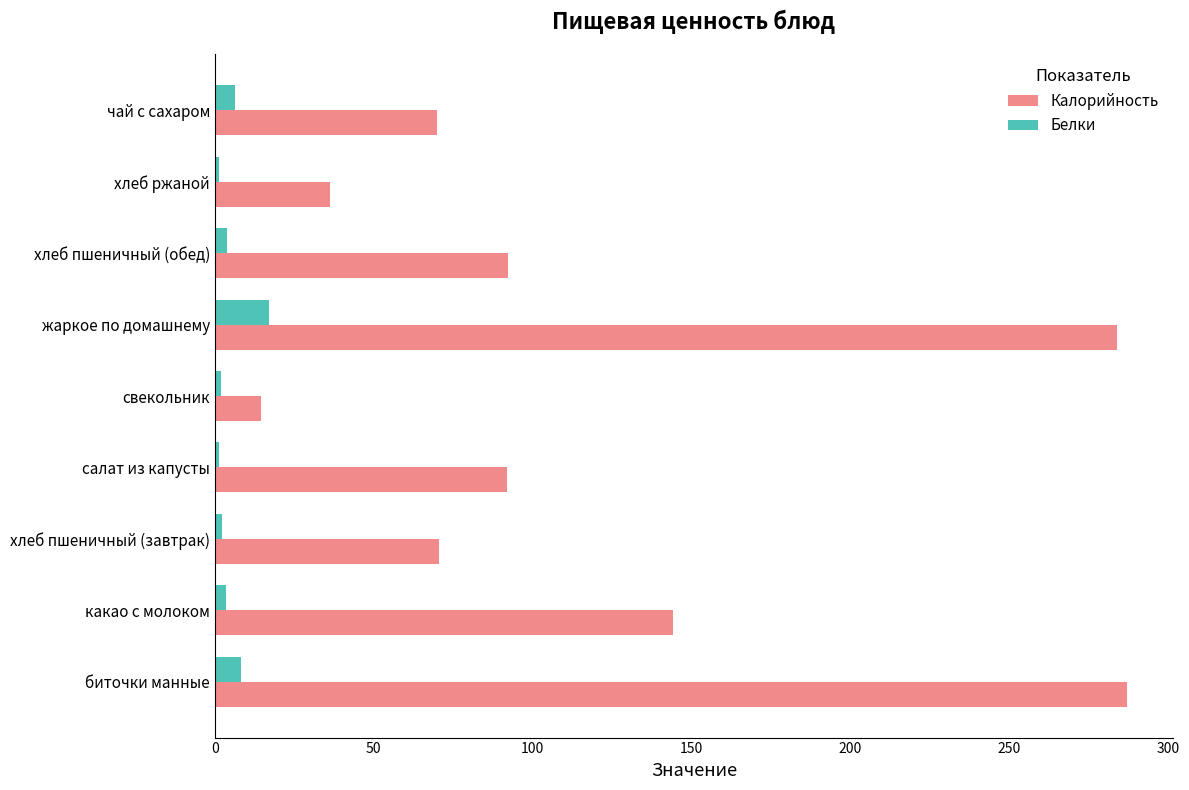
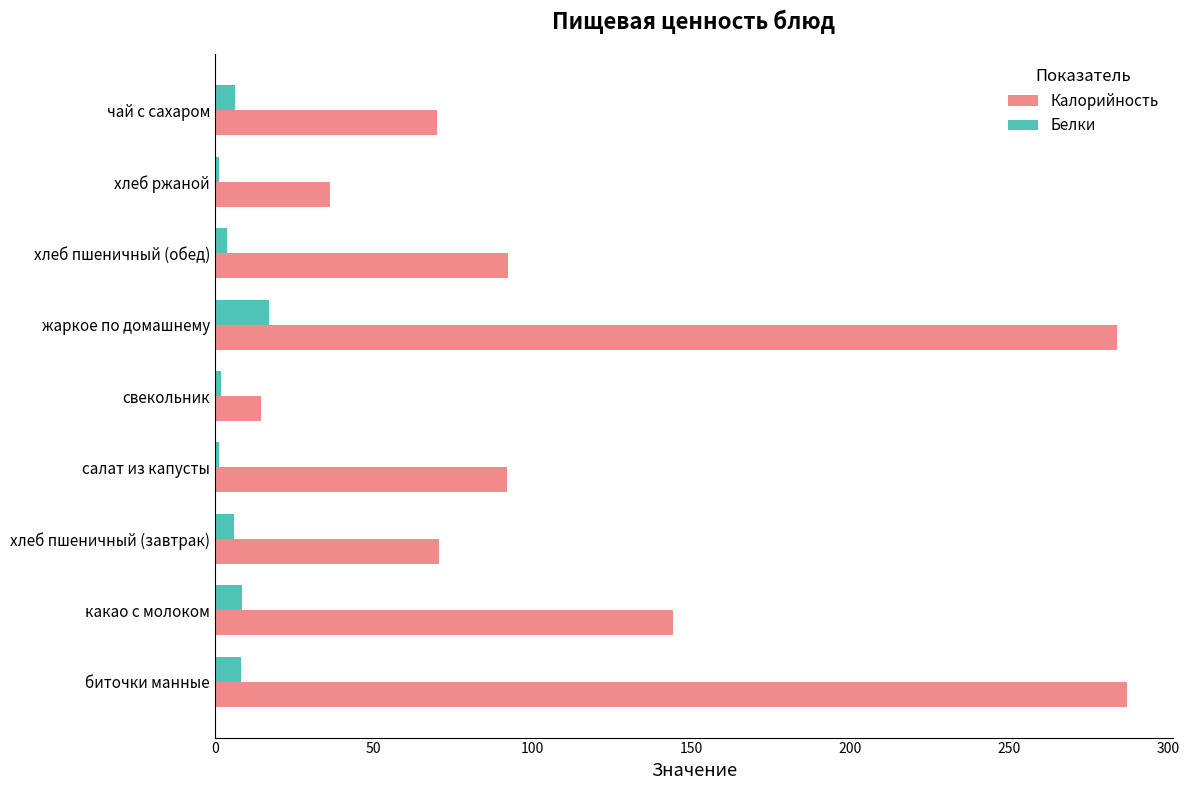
Белки, хлеб пшеничный (завтрак): 2 -> 6
Белки, какао с молоком: 4 -> 8
